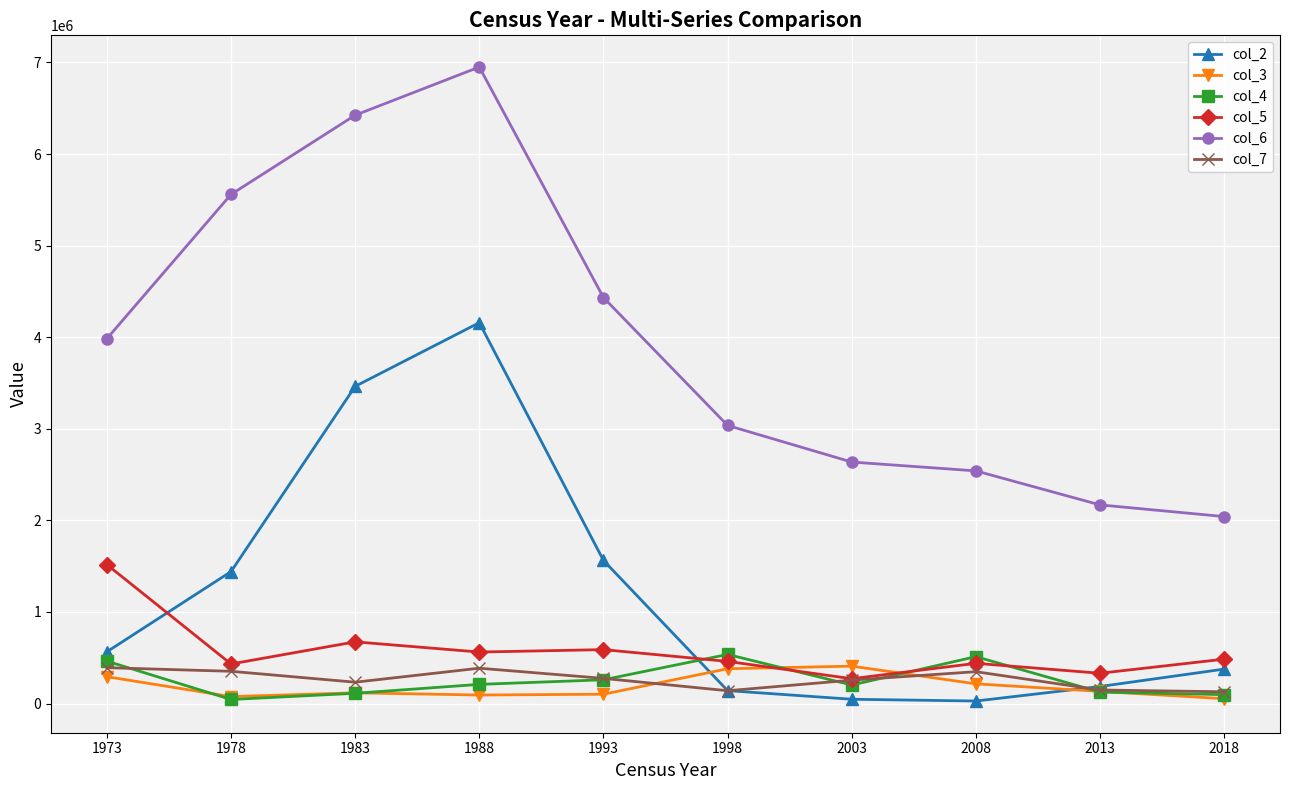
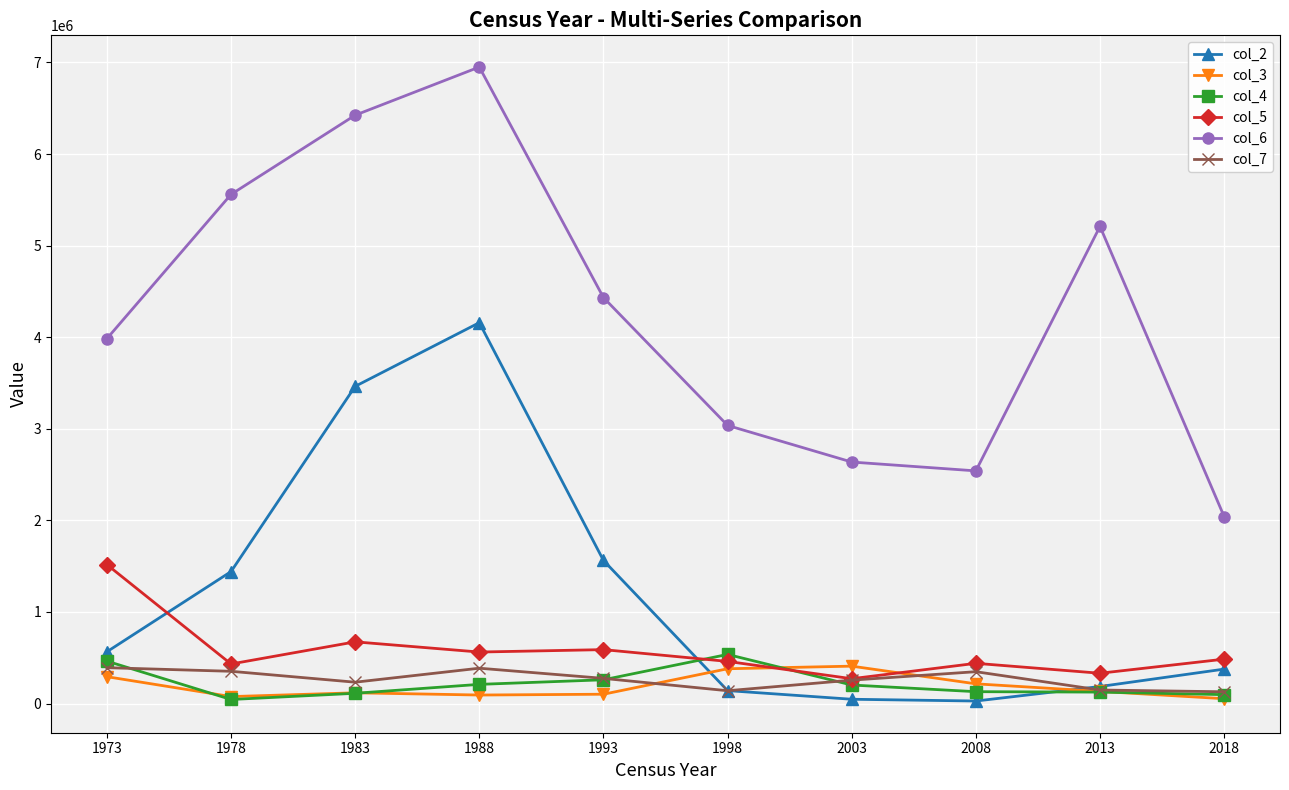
col_4, 2008: 500000 -> 100000
col_6, 2013: 2200000 -> 5200000
